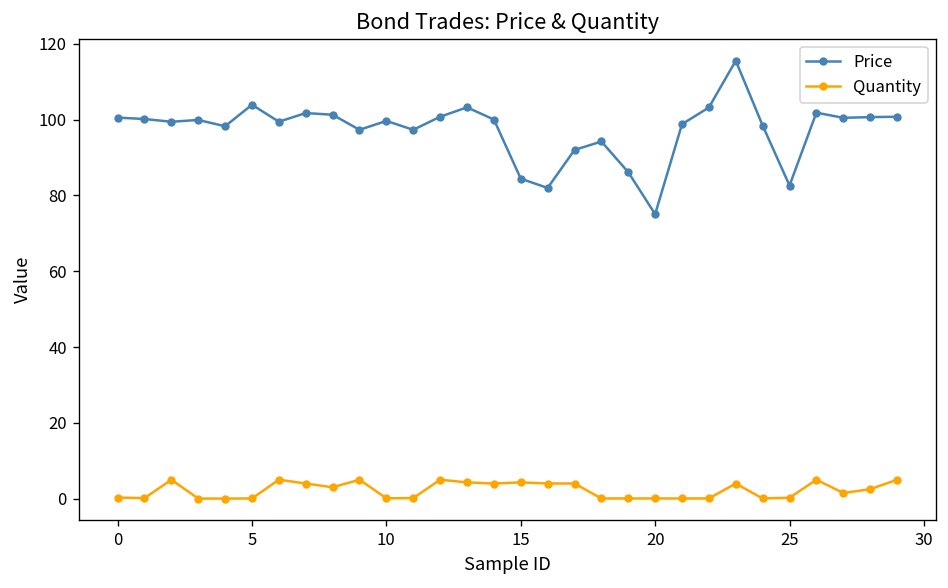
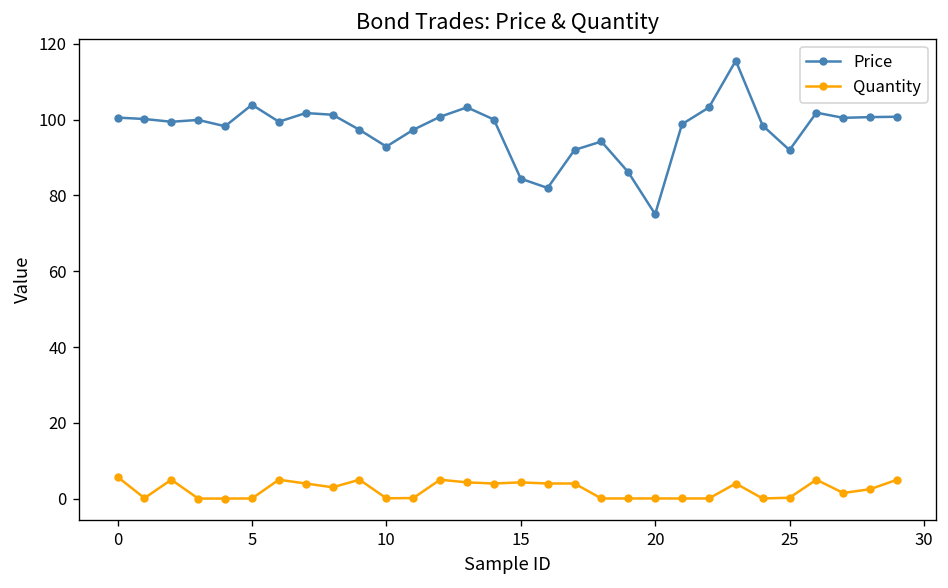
Quantity, 0: 0 -> 6
Price, 10: 100 -> 93
Price, 25: 83 -> 92
